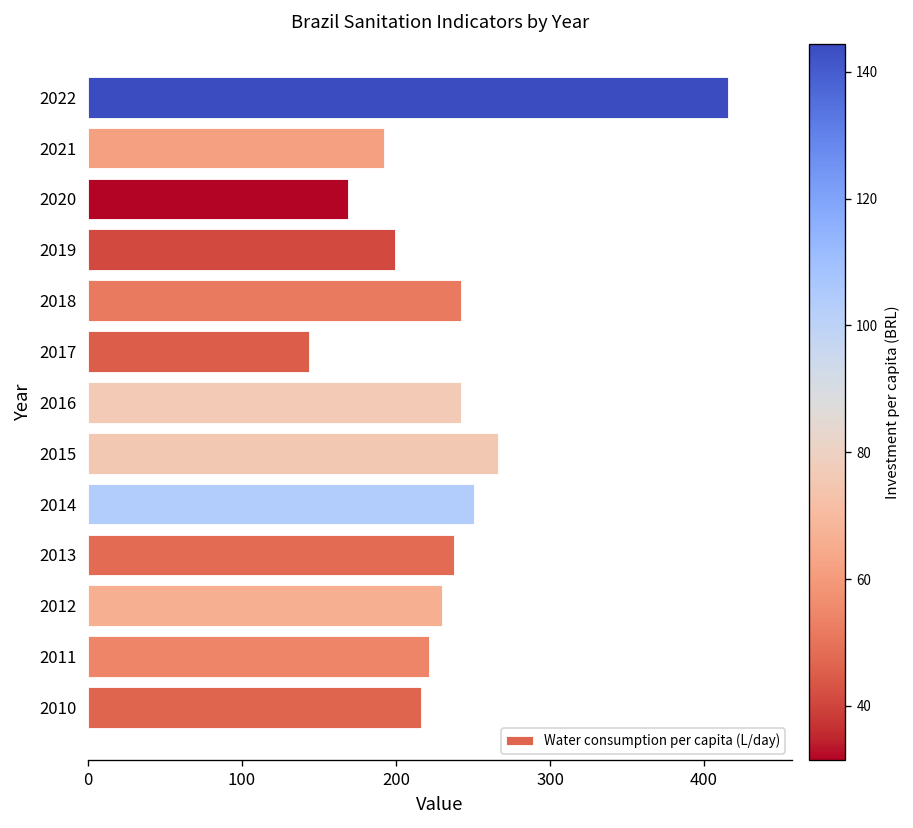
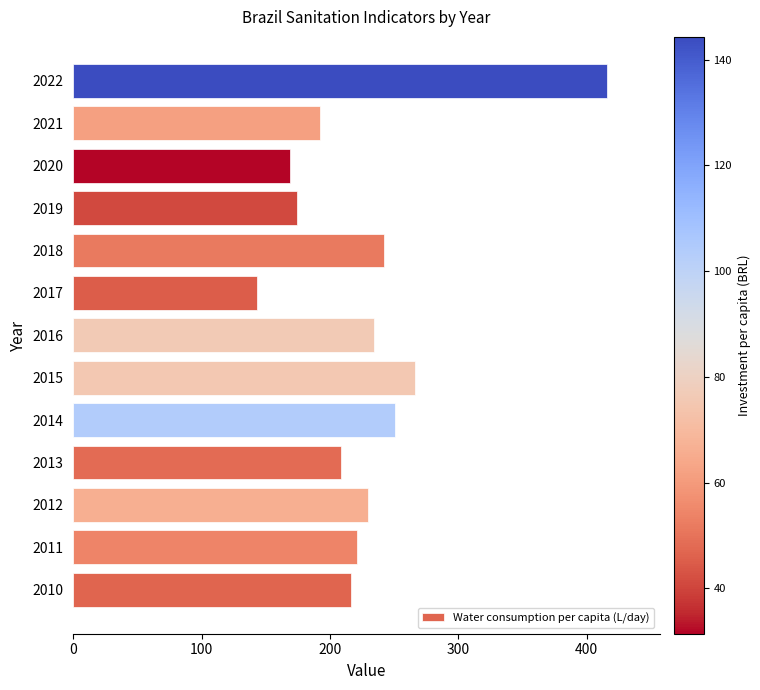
2019: 200 -> 174
2016: 242 -> 234
2013: 238 -> 209
